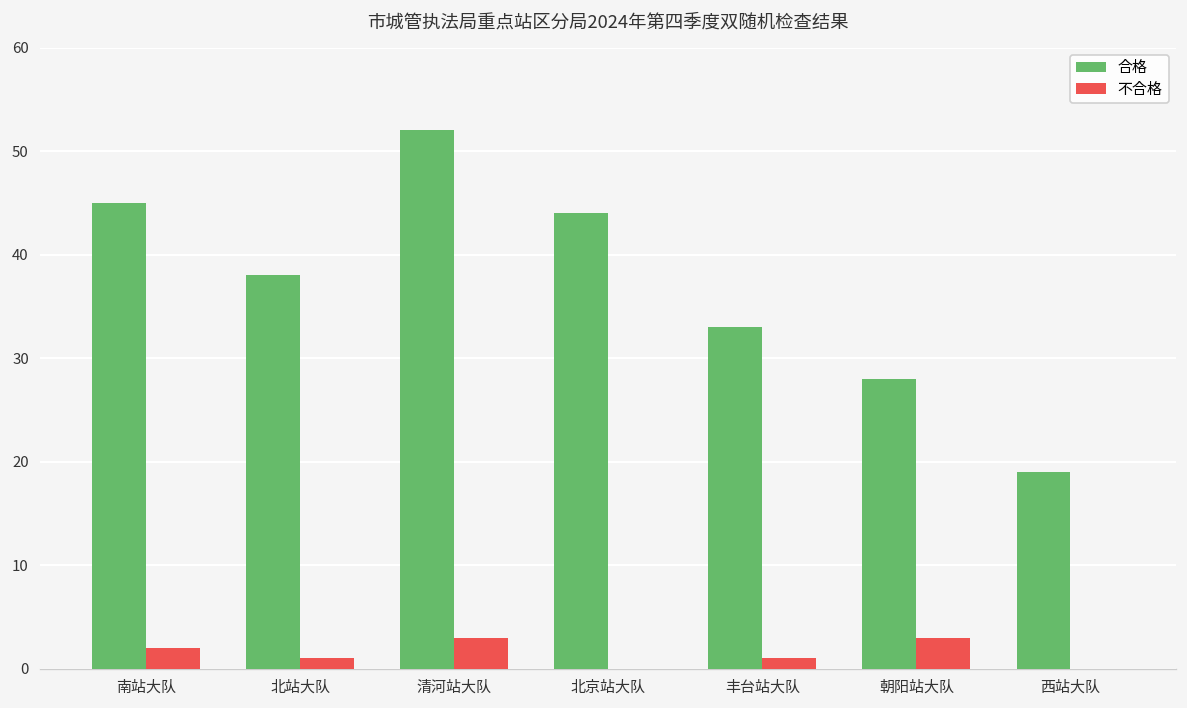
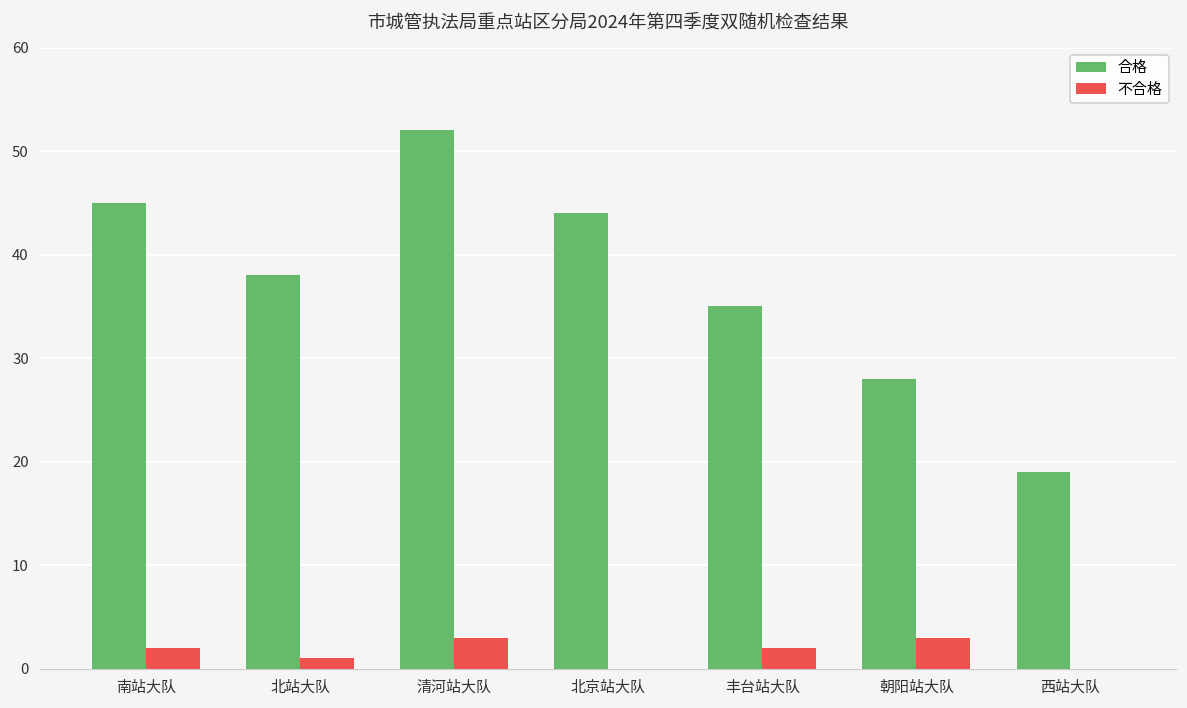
合格, 丰台站大队: 33 -> 35
不合格, 丰台站大队: 1 -> 2
